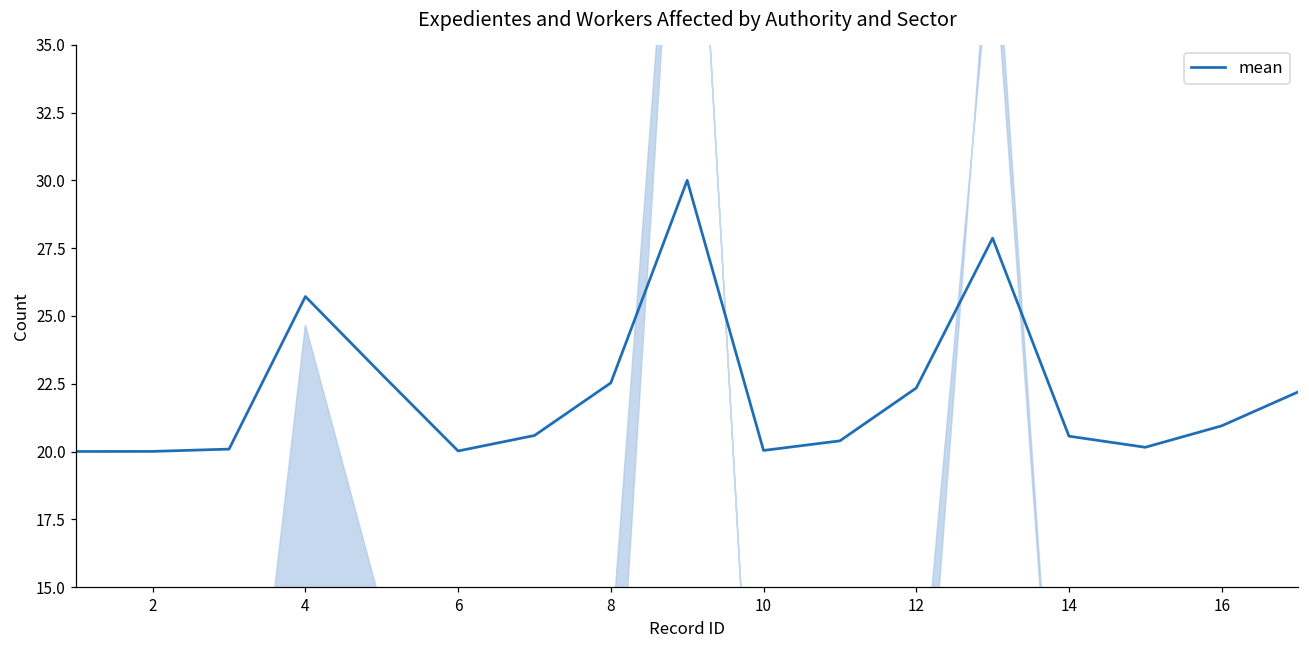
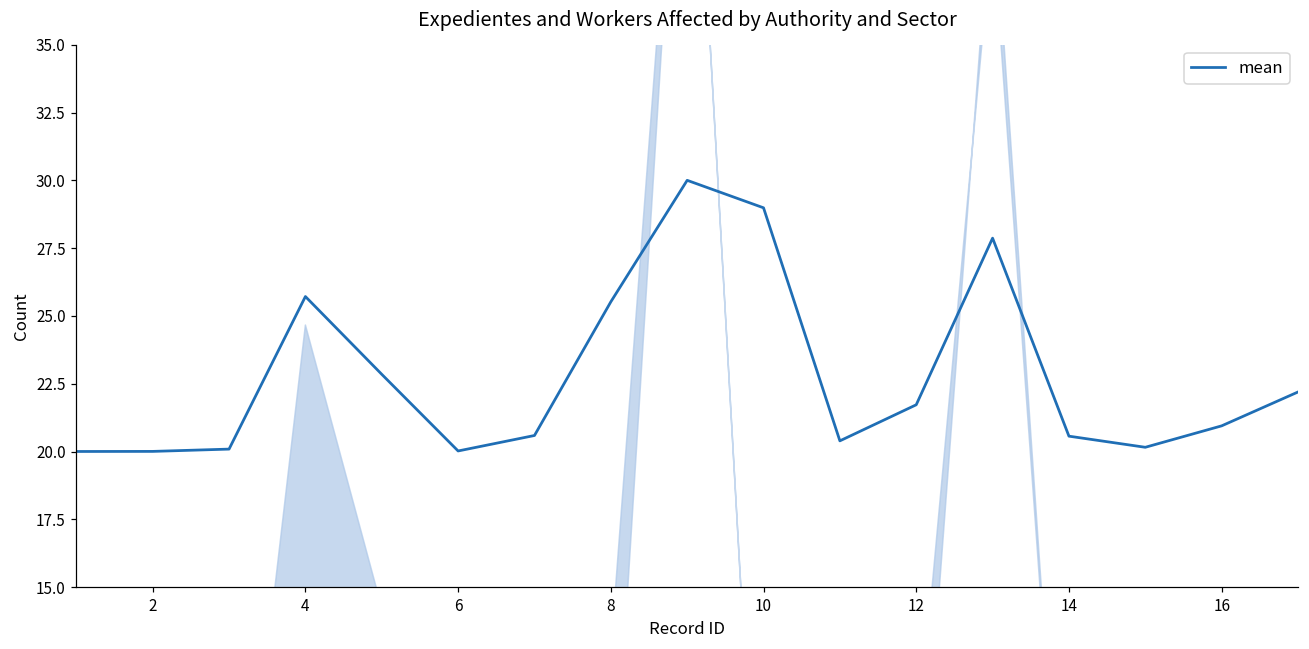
mean, 8: 22.5 -> 25.5
mean, 10: 20.0 -> 29.0
mean, 12: 22.3 -> 21.7
